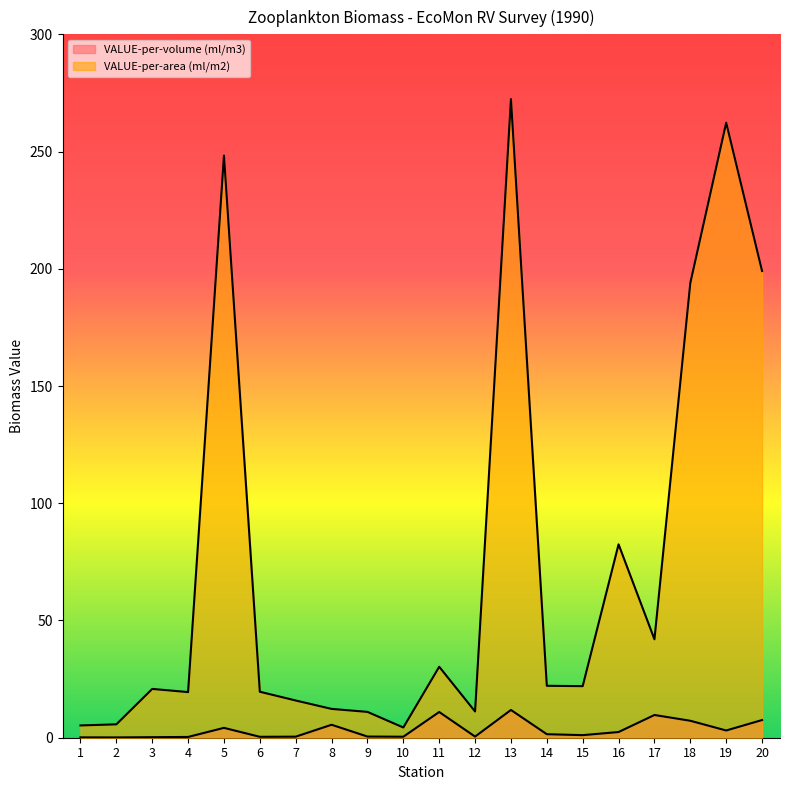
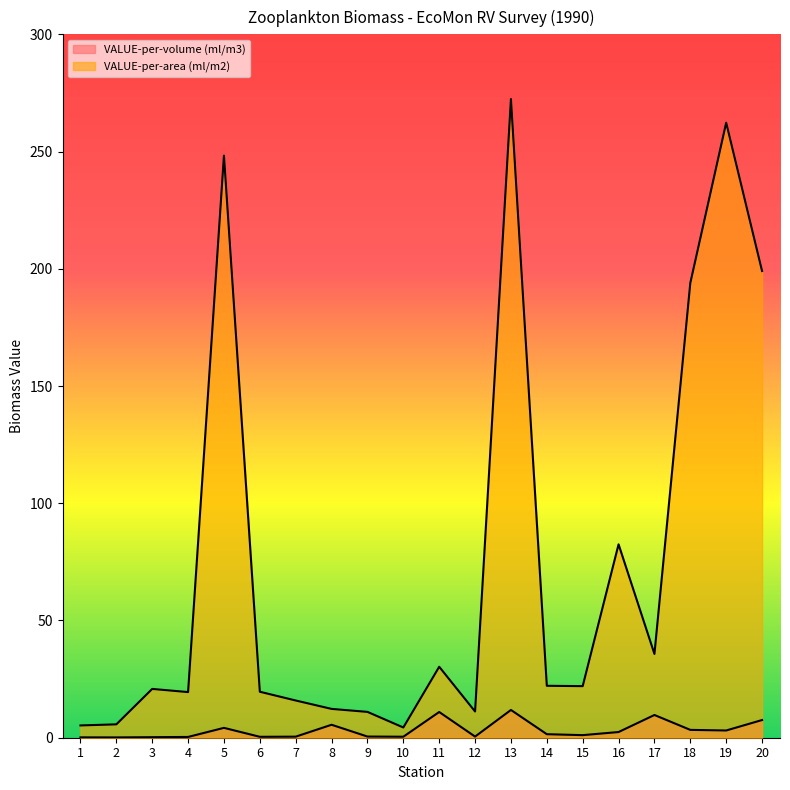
VALUE-per-area (ml/m2), 17: 42 -> 36
VALUE-per-volume (ml/m3), 18: 7 -> 3
